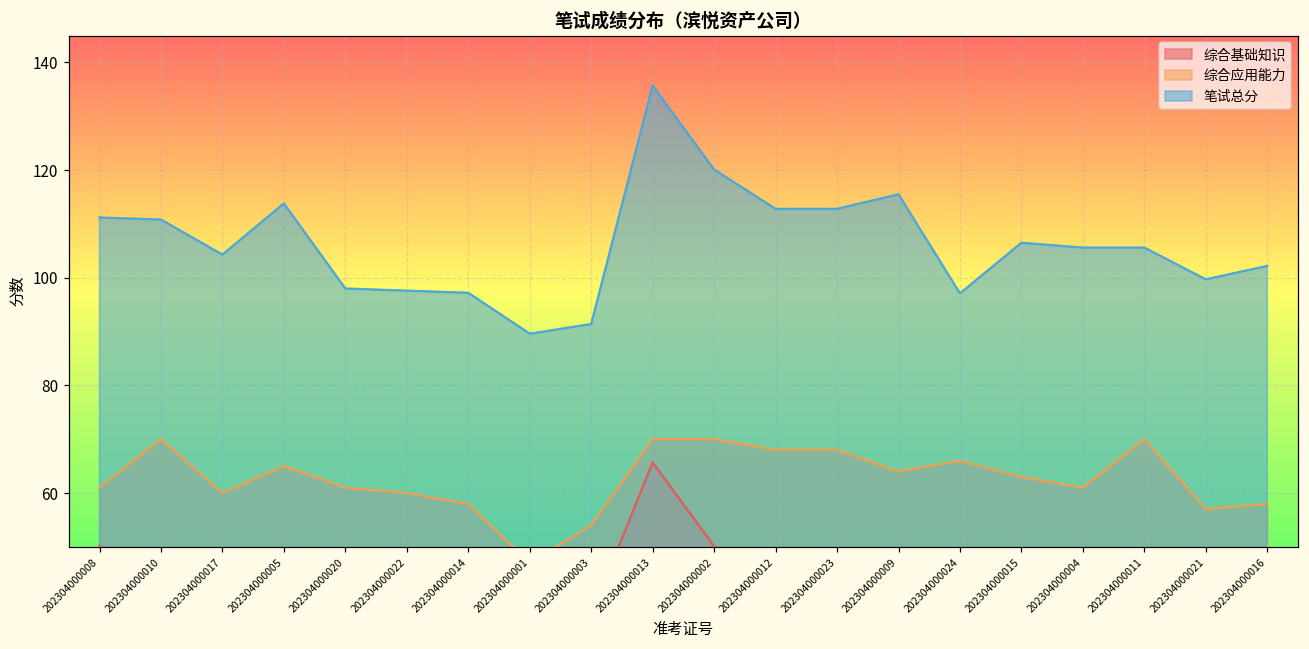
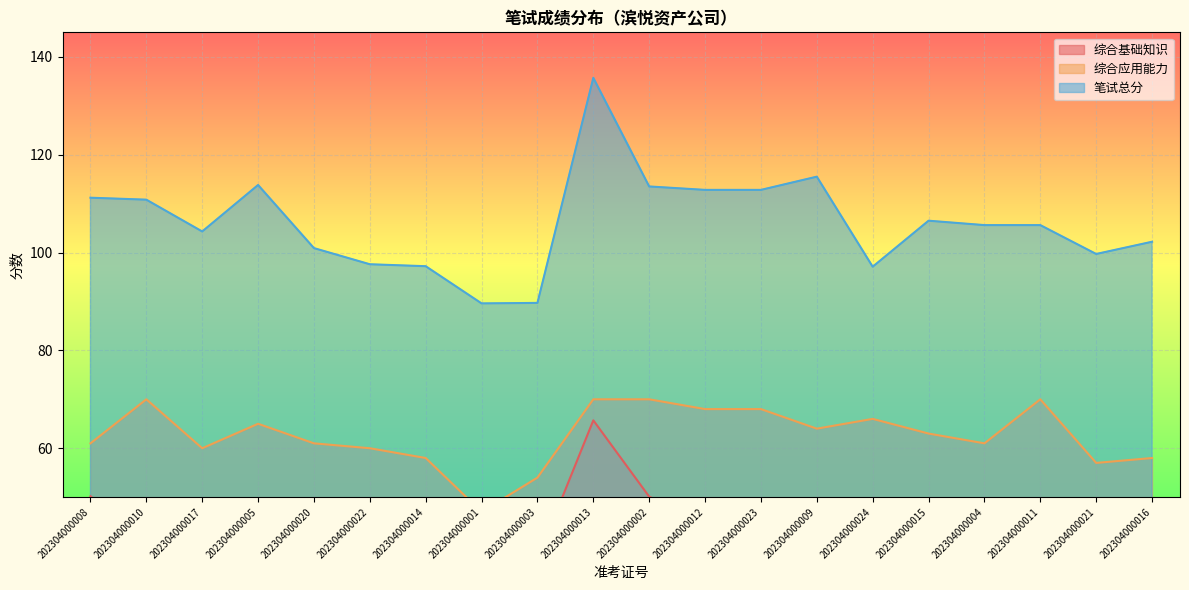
笔试总分, 202304000020: 98 -> 101
笔试总分, 202304000003: 91 -> 90
笔试总分, 202304000002: 120 -> 114
